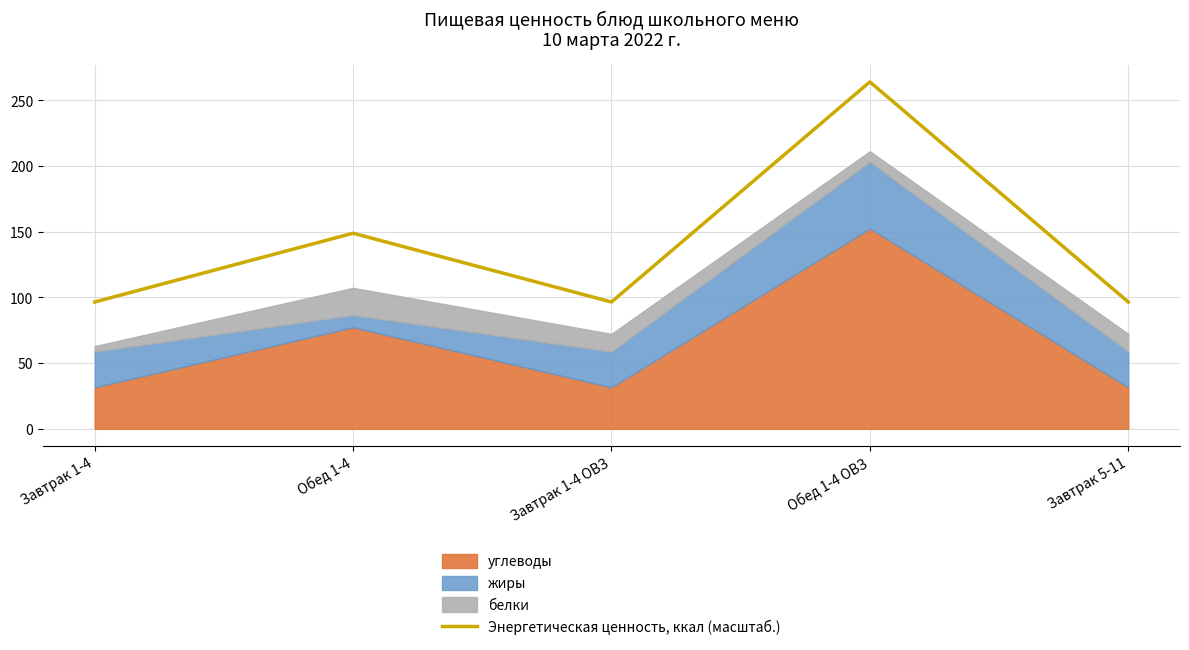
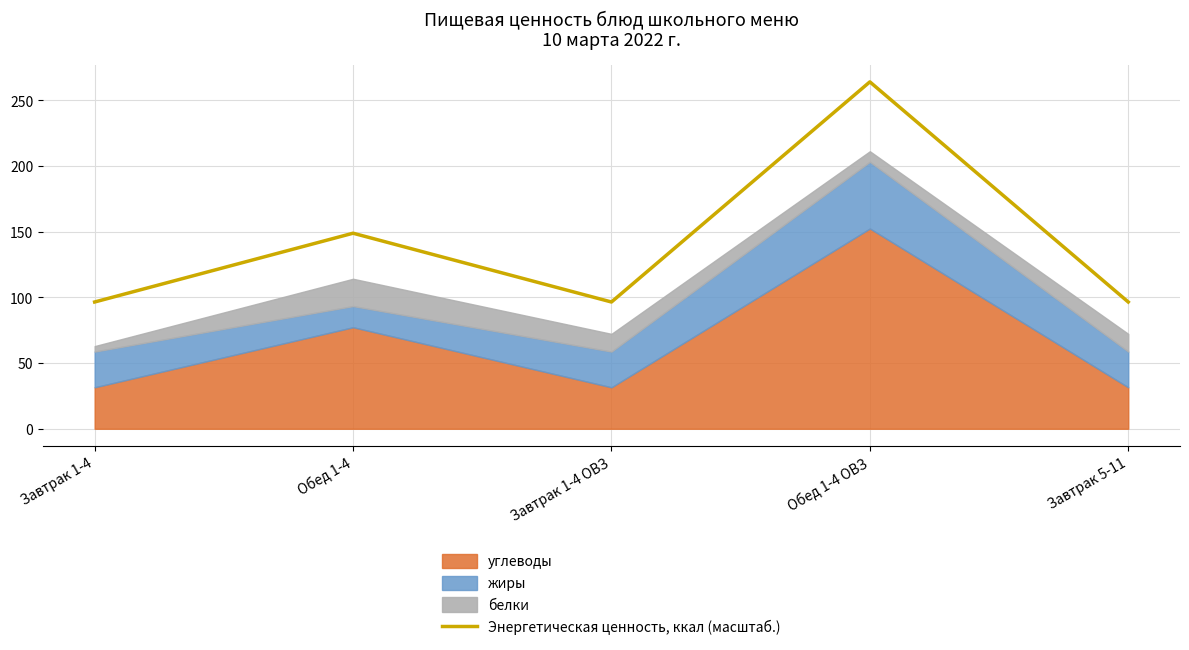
жиры, Обед 1-4: 9 -> 16
